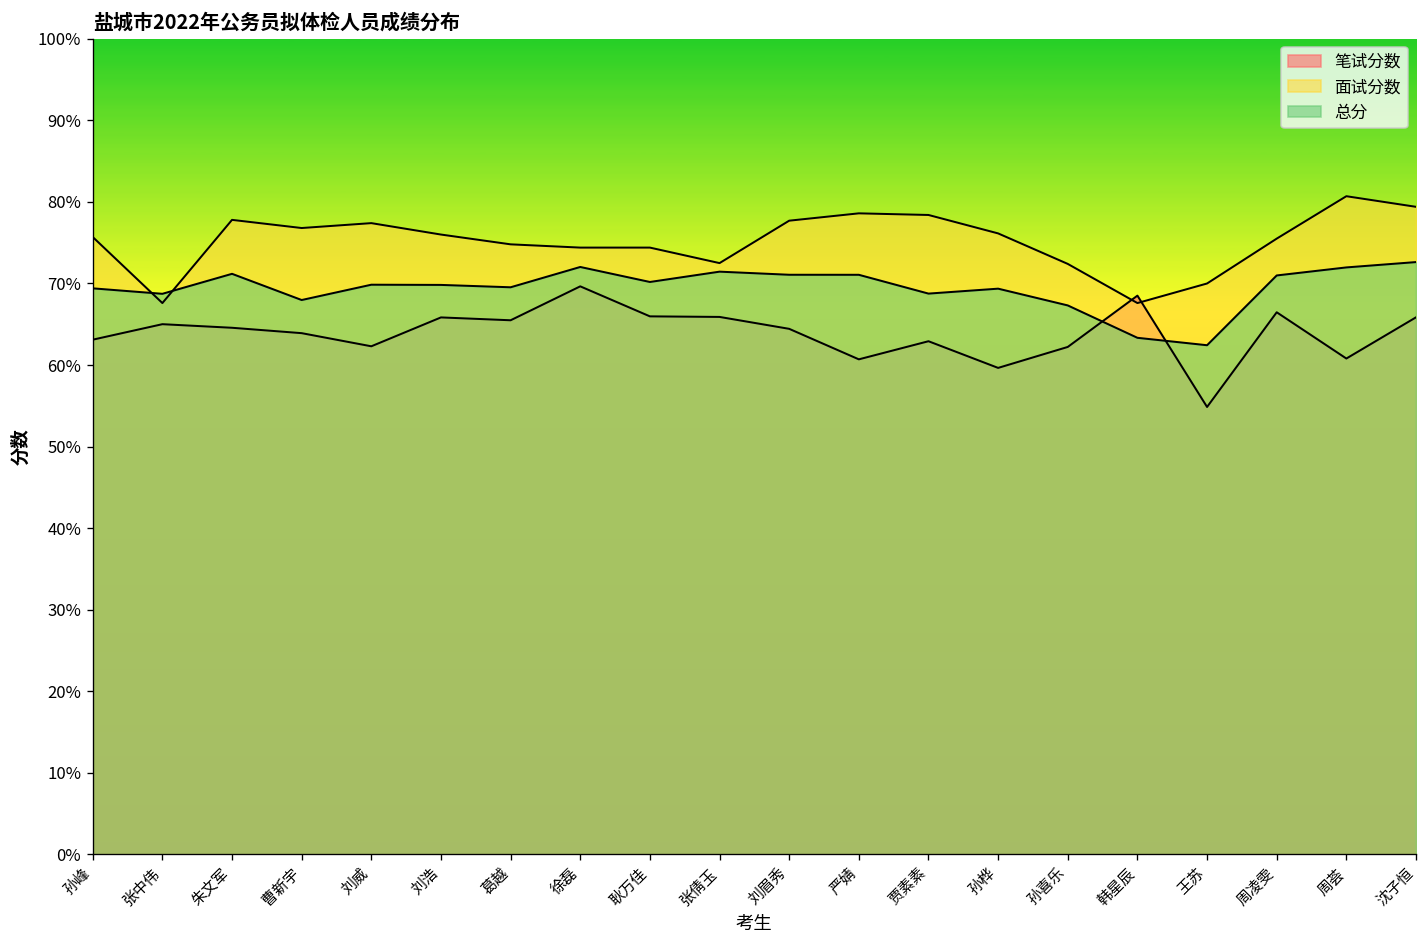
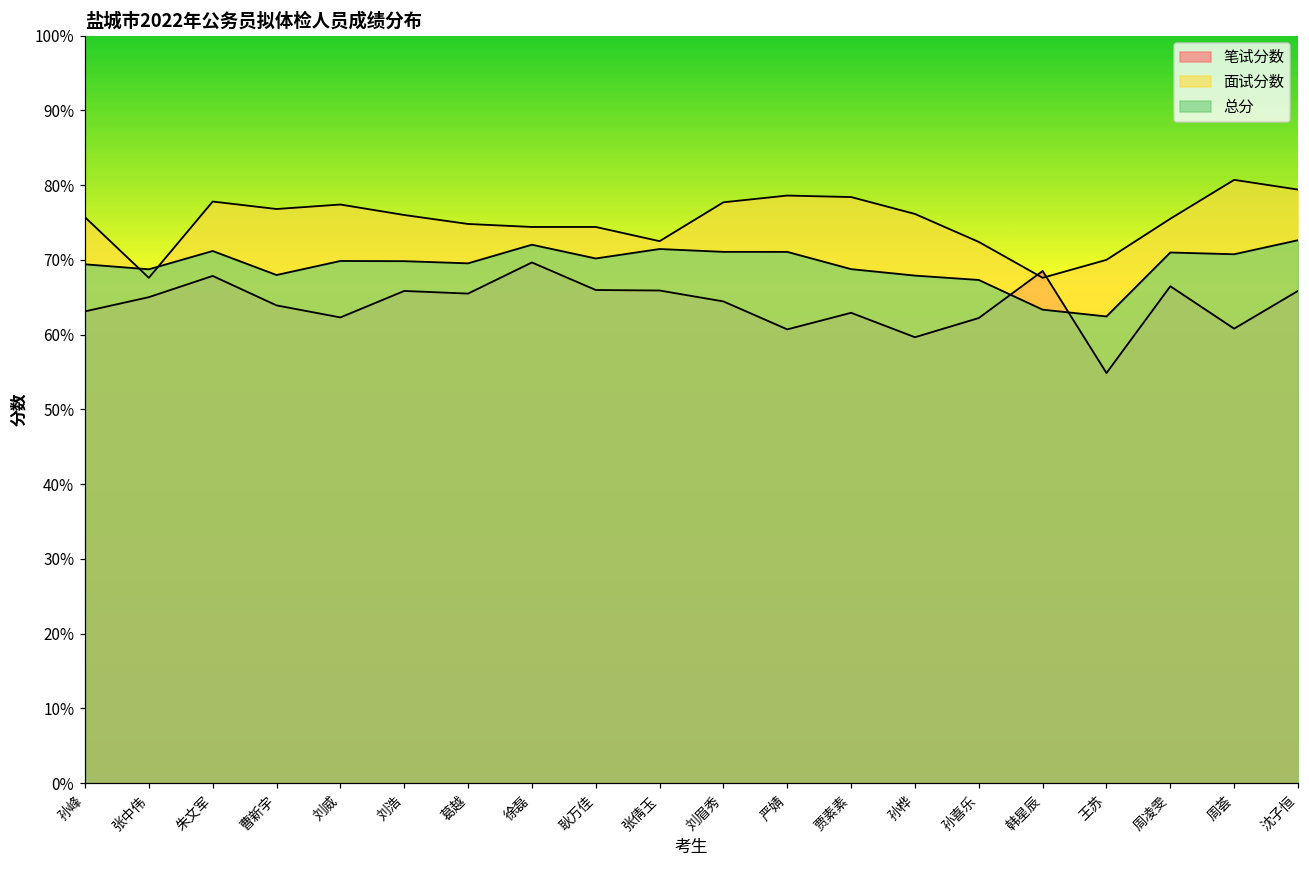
笔试分数, 朱文军: 65% -> 68%
总分, 孙桦: 69% -> 68%
总分, 周荟: 72% -> 71%
